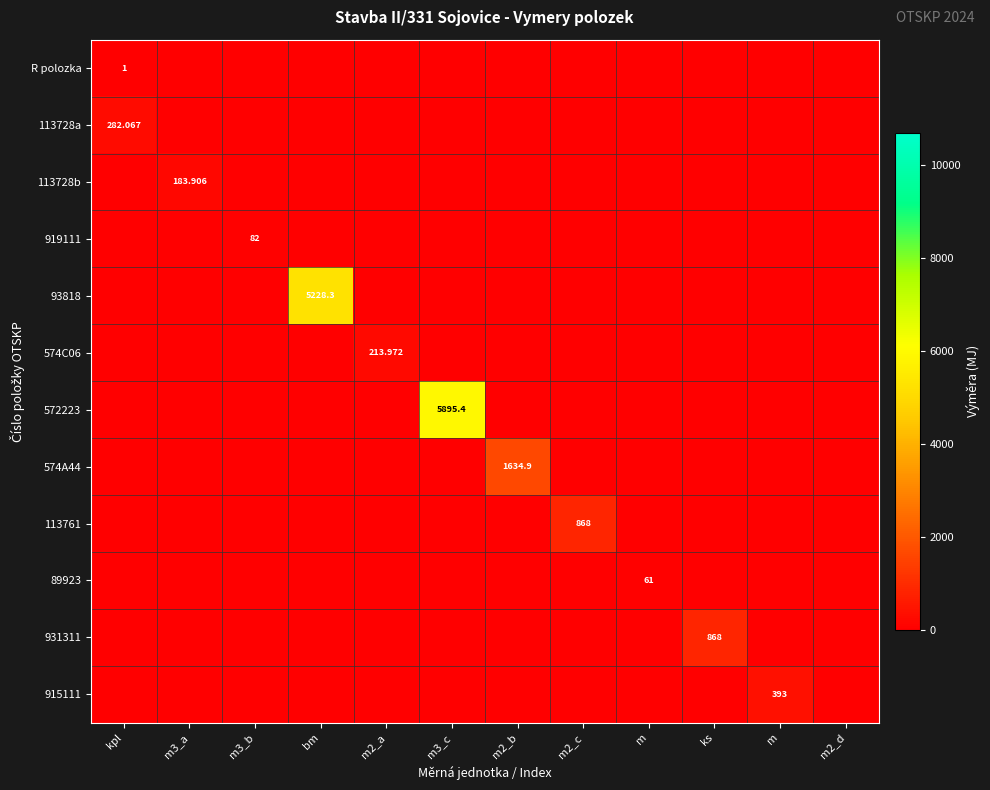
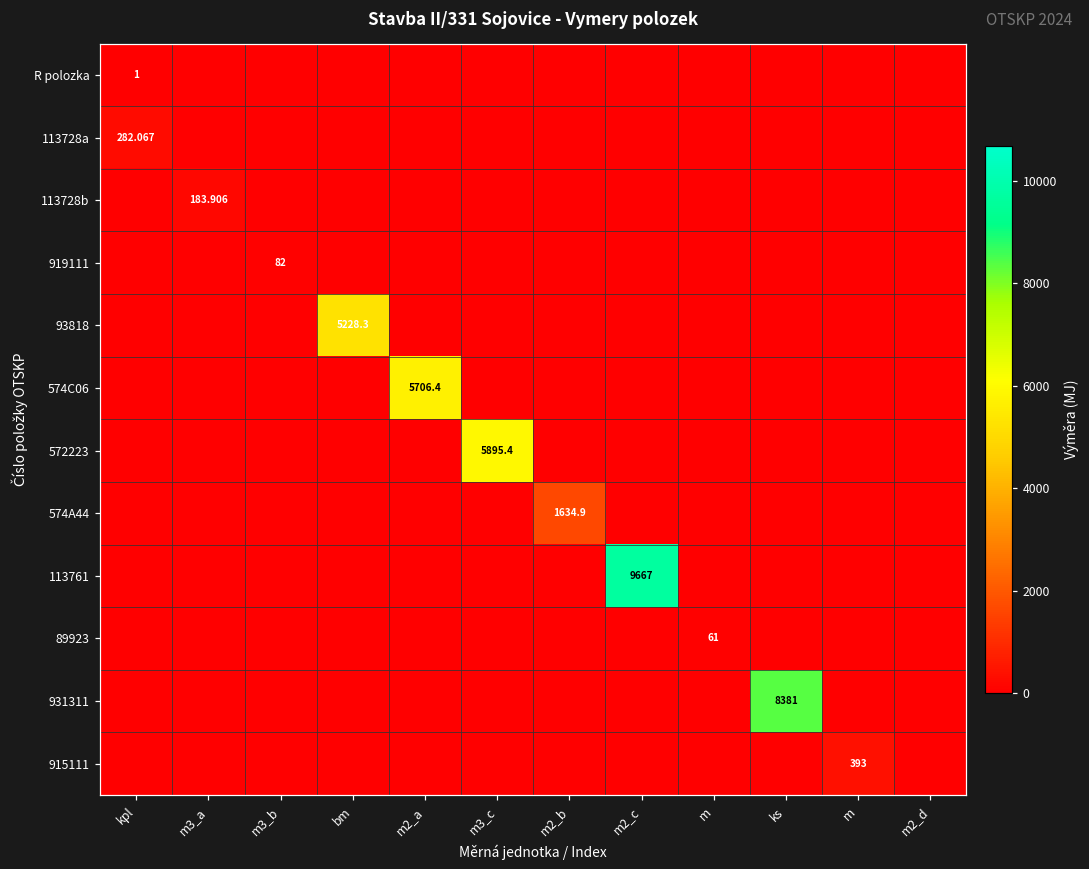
574C06, m2_a: 213.972 -> 5706.4
113761, m2_c: 868 -> 9667
931311, ks: 868 -> 8381
